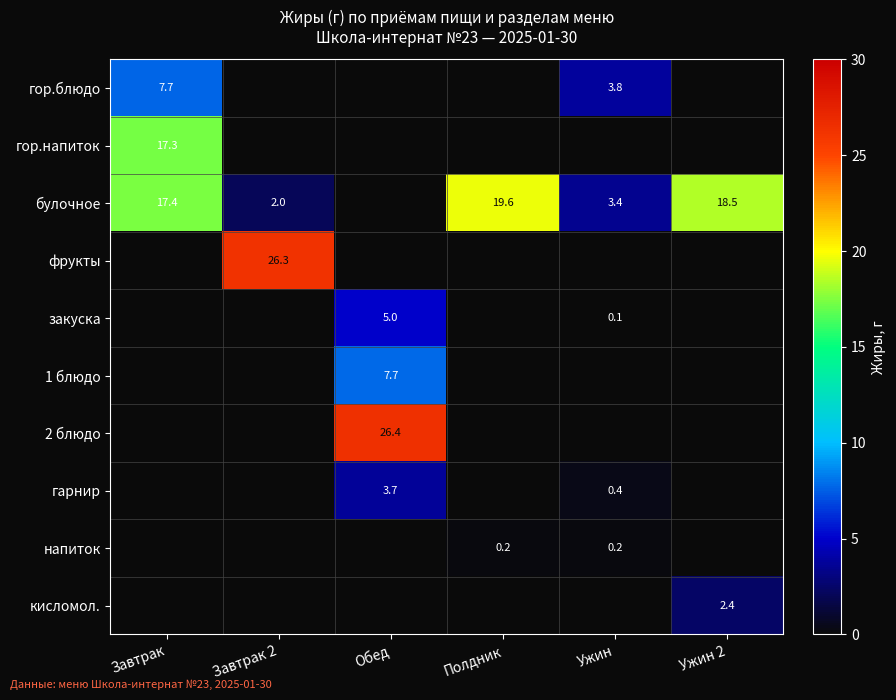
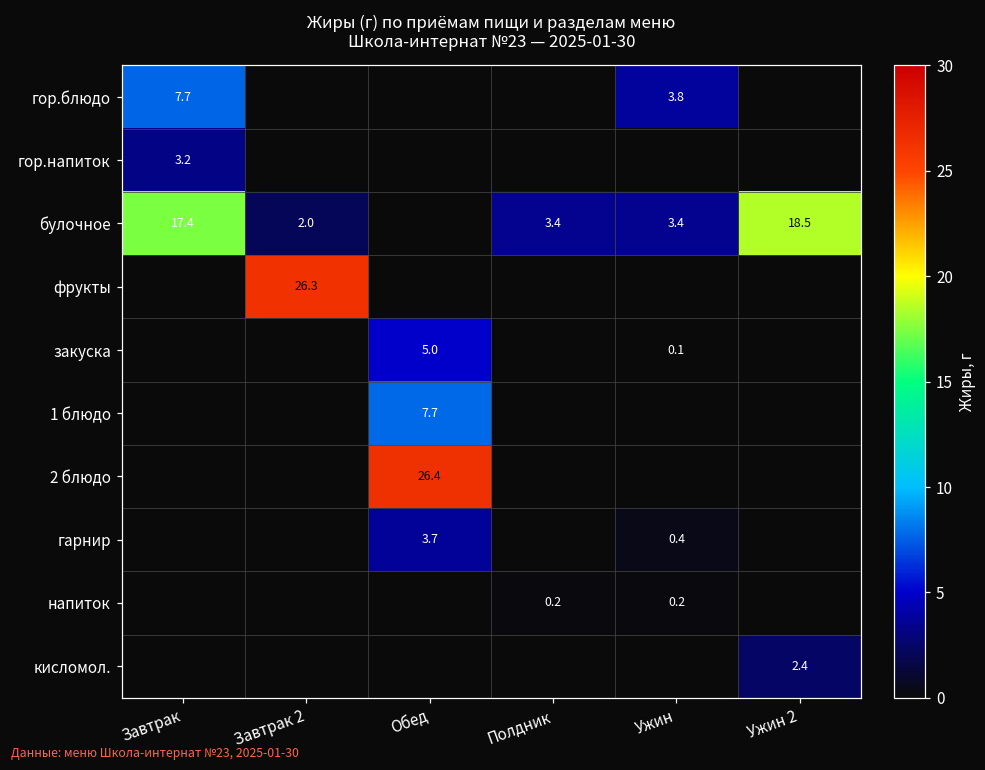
гор.напиток, Завтрак: 17.3 -> 3.2
булочное, Полдник: 19.6 -> 3.4
